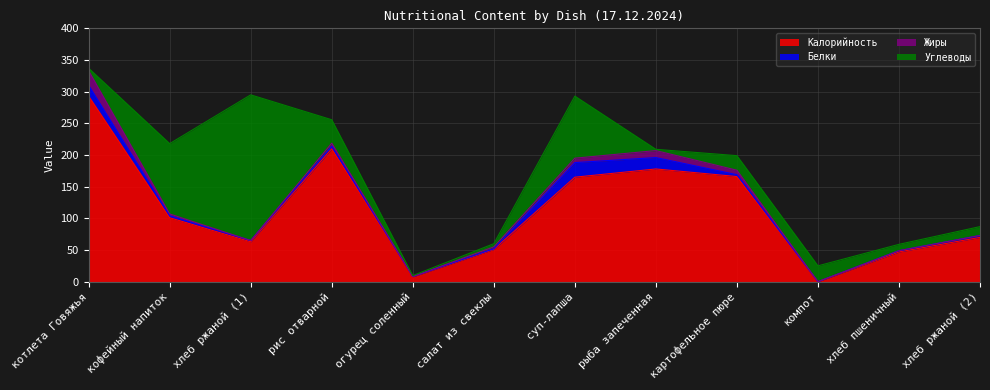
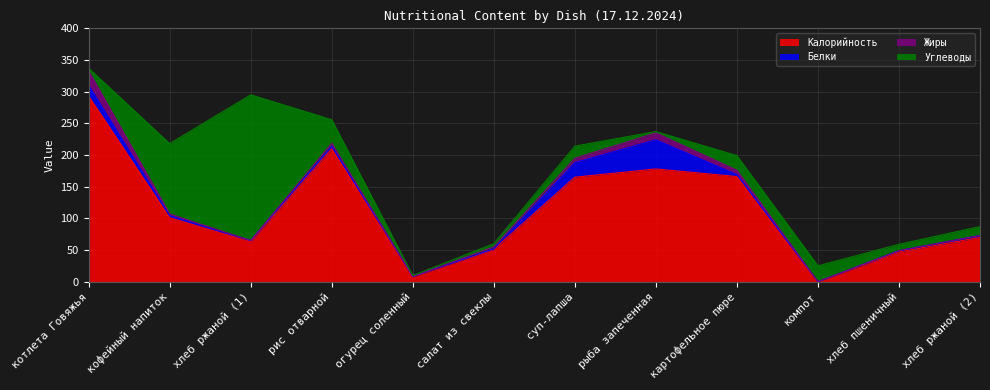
Углеводы, суп-лапша: 100 -> 20
Белки, рыба запеченная: 20 -> 50
